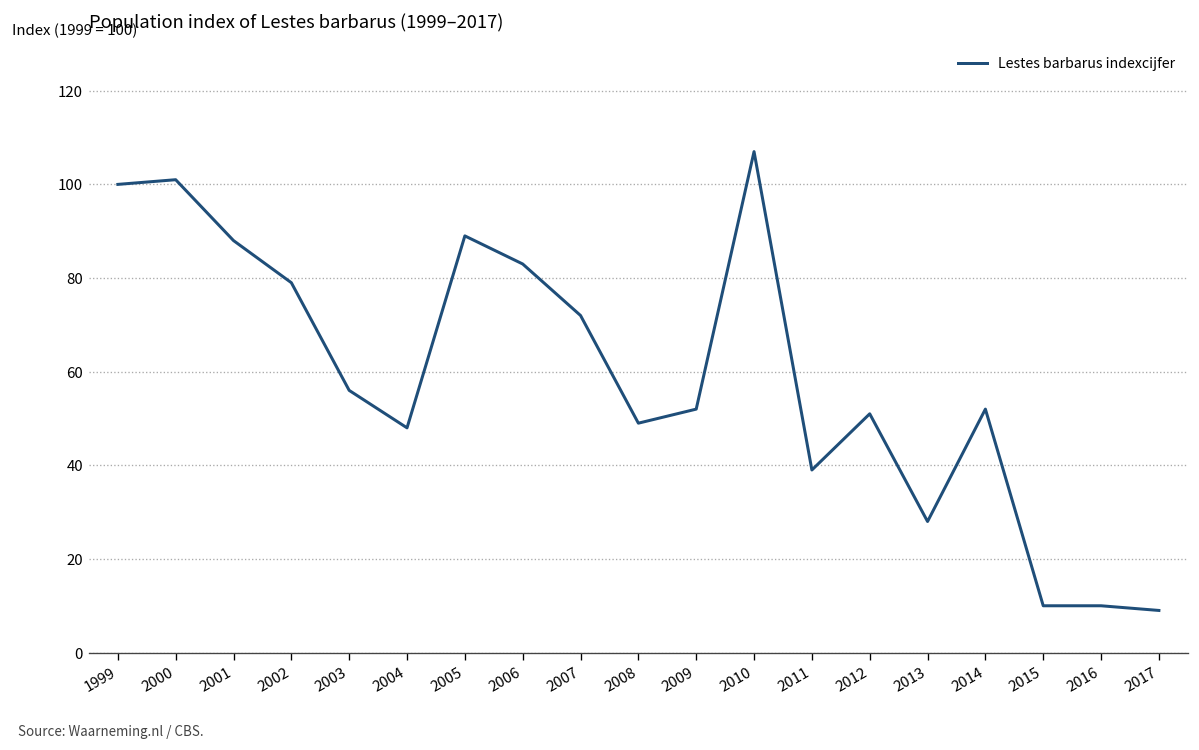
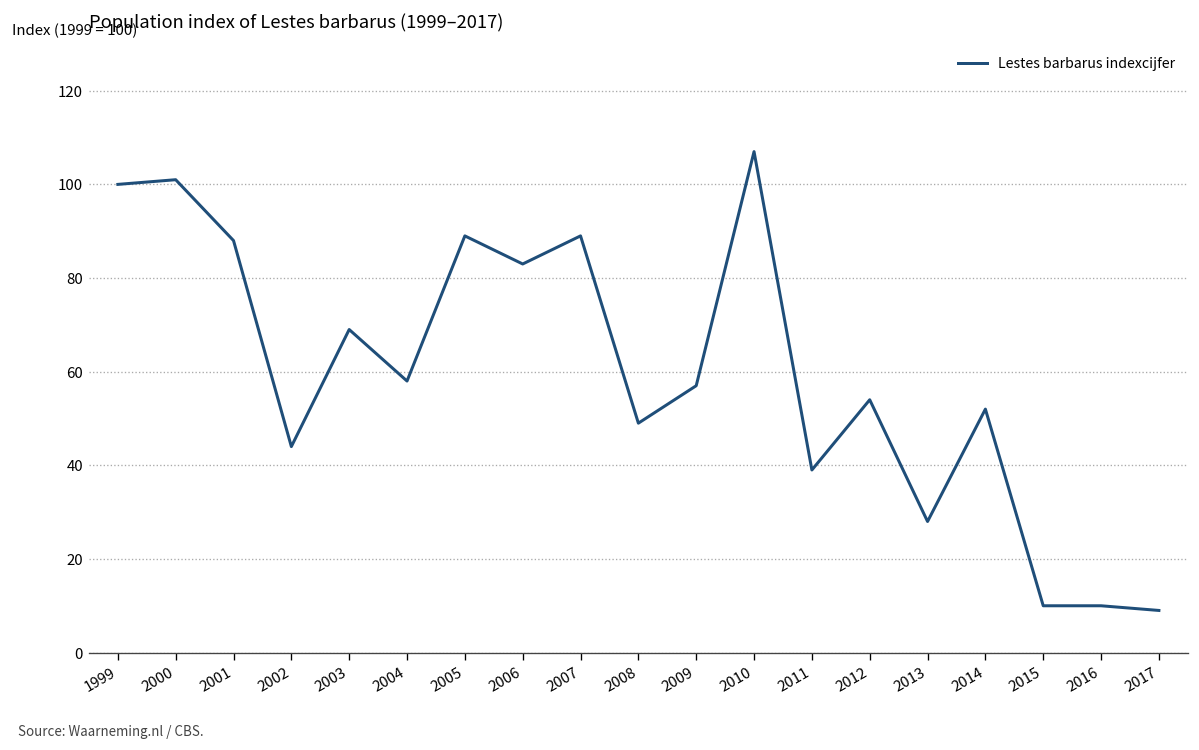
2002: 79 -> 44
2003: 56 -> 69
2004: 48 -> 58
2007: 72 -> 89
2009: 52 -> 57
2012: 51 -> 54
